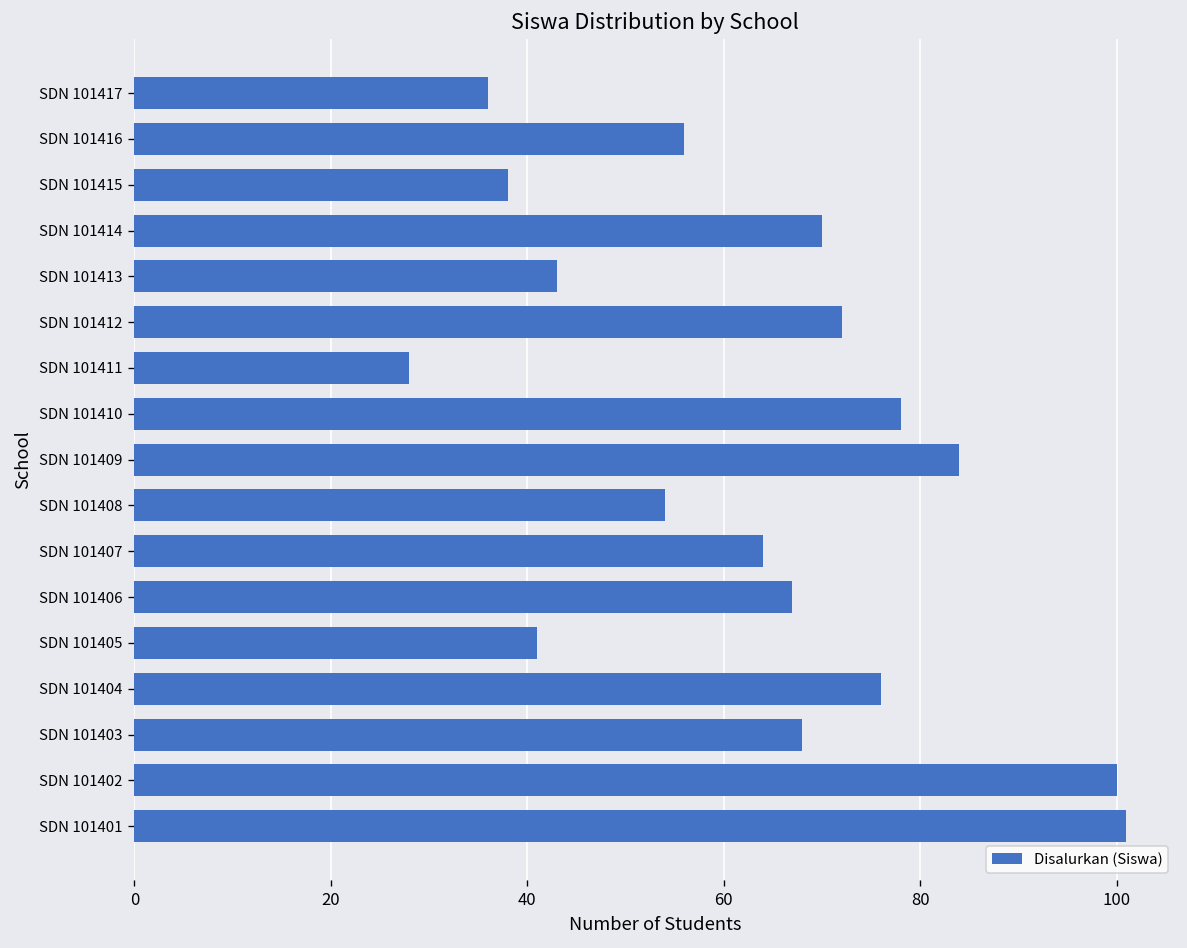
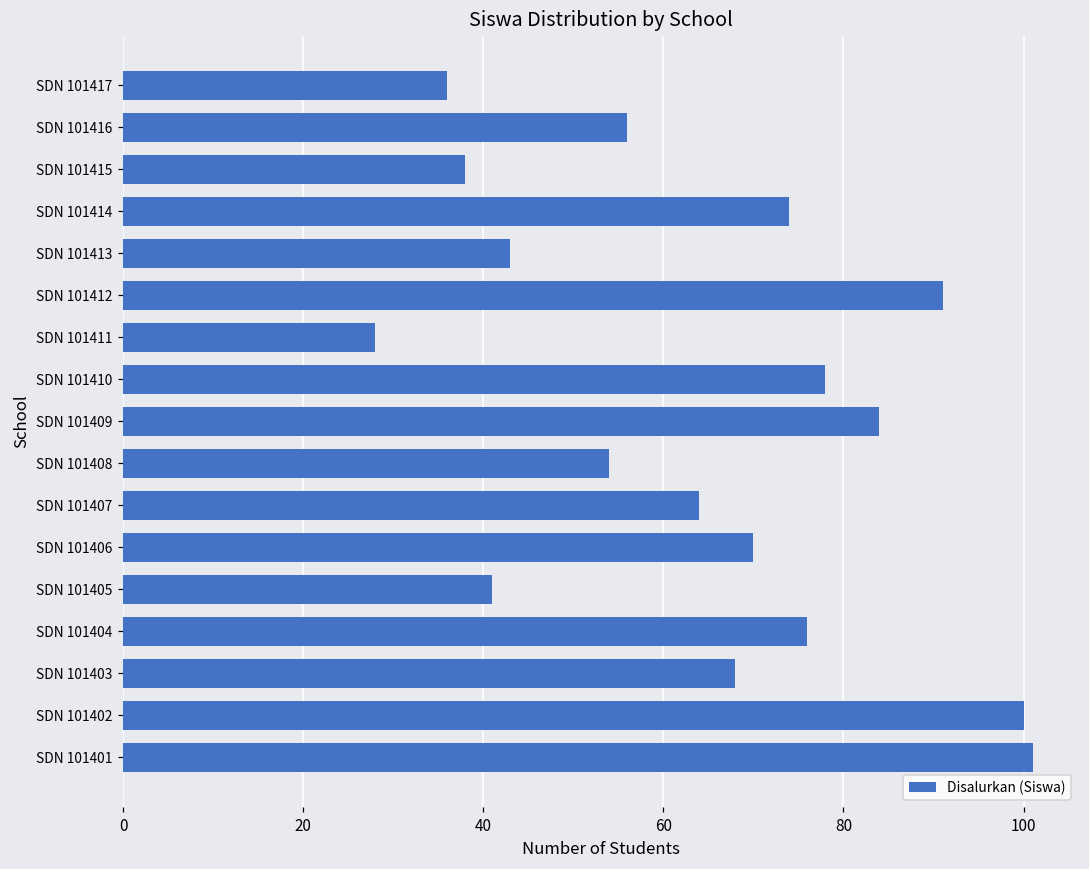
SDN 101414: 70 -> 74
SDN 101412: 72 -> 91
SDN 101406: 67 -> 70
